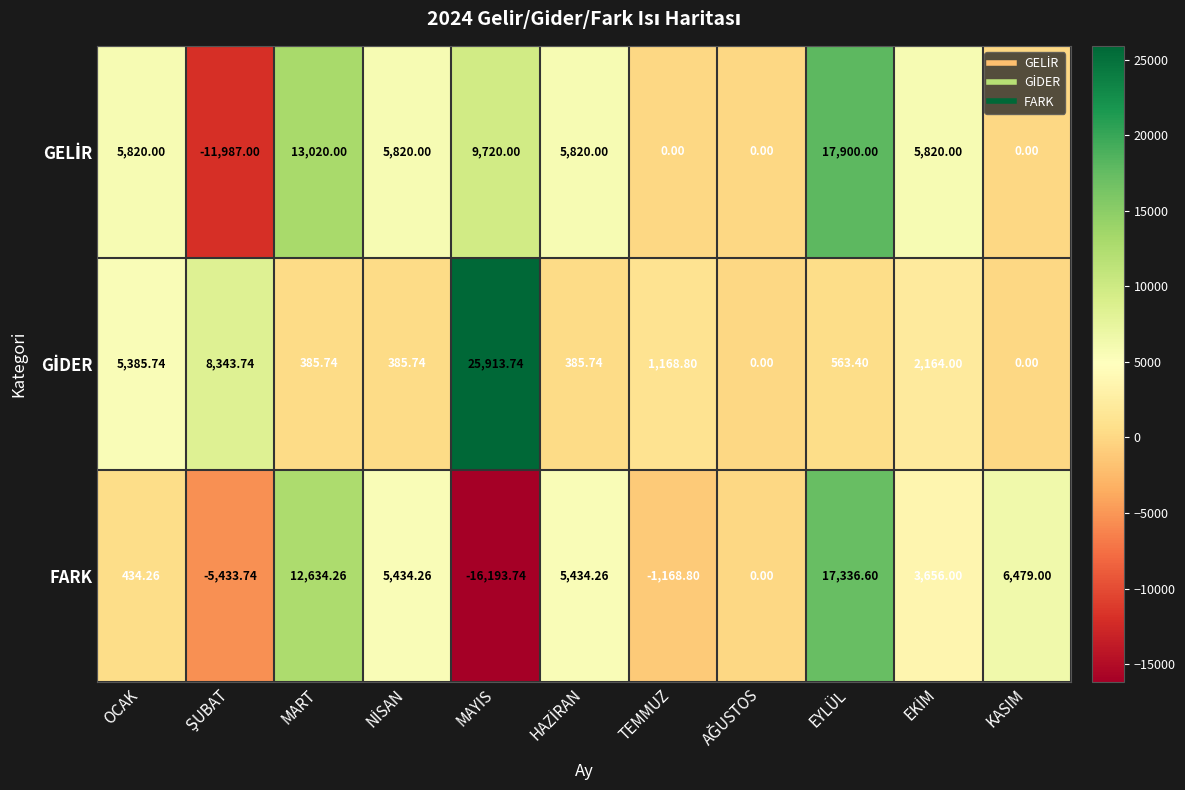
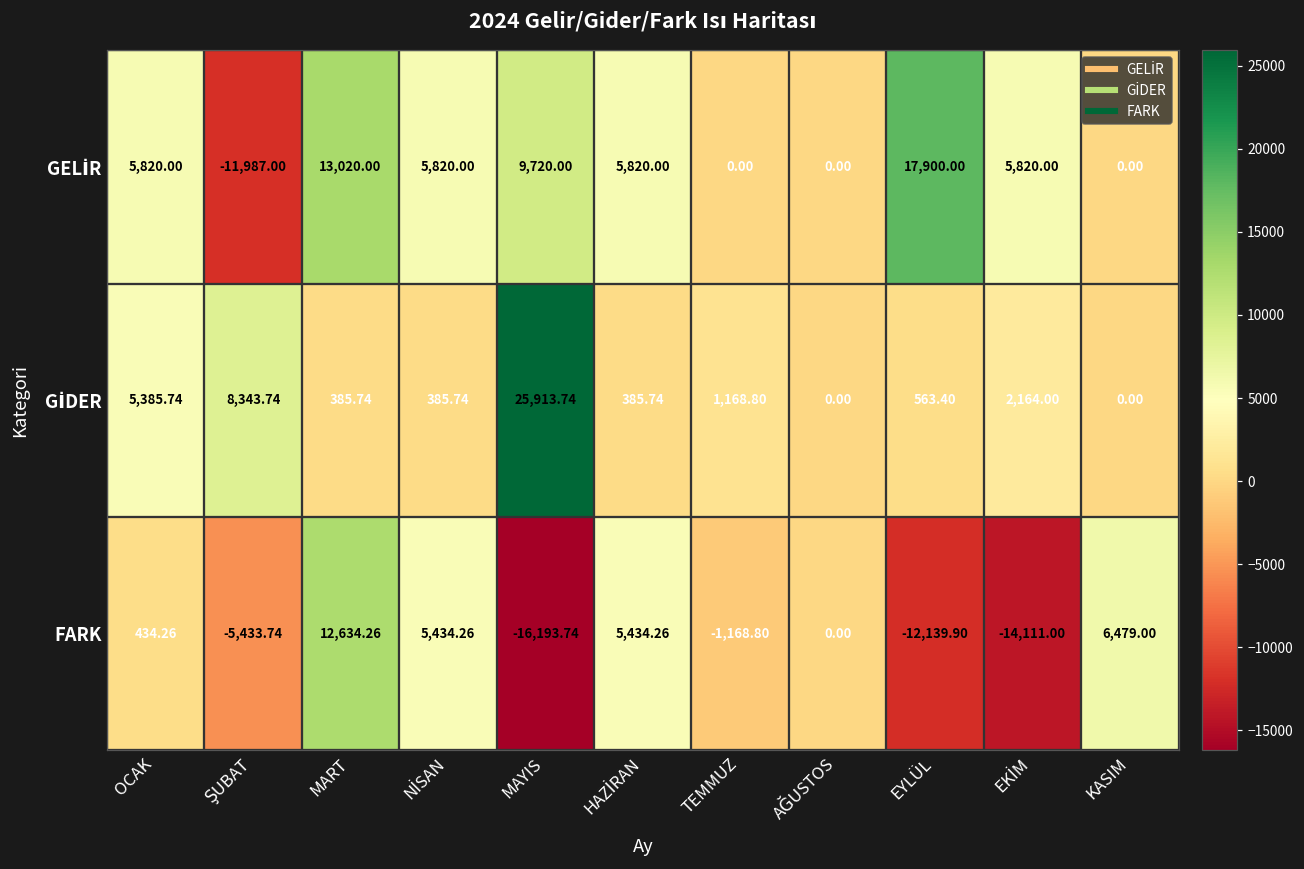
FARK, EYLÜL: 17,336.60 -> -12,139.90
FARK, EKİM: 3,656.00 -> -14,111.00
